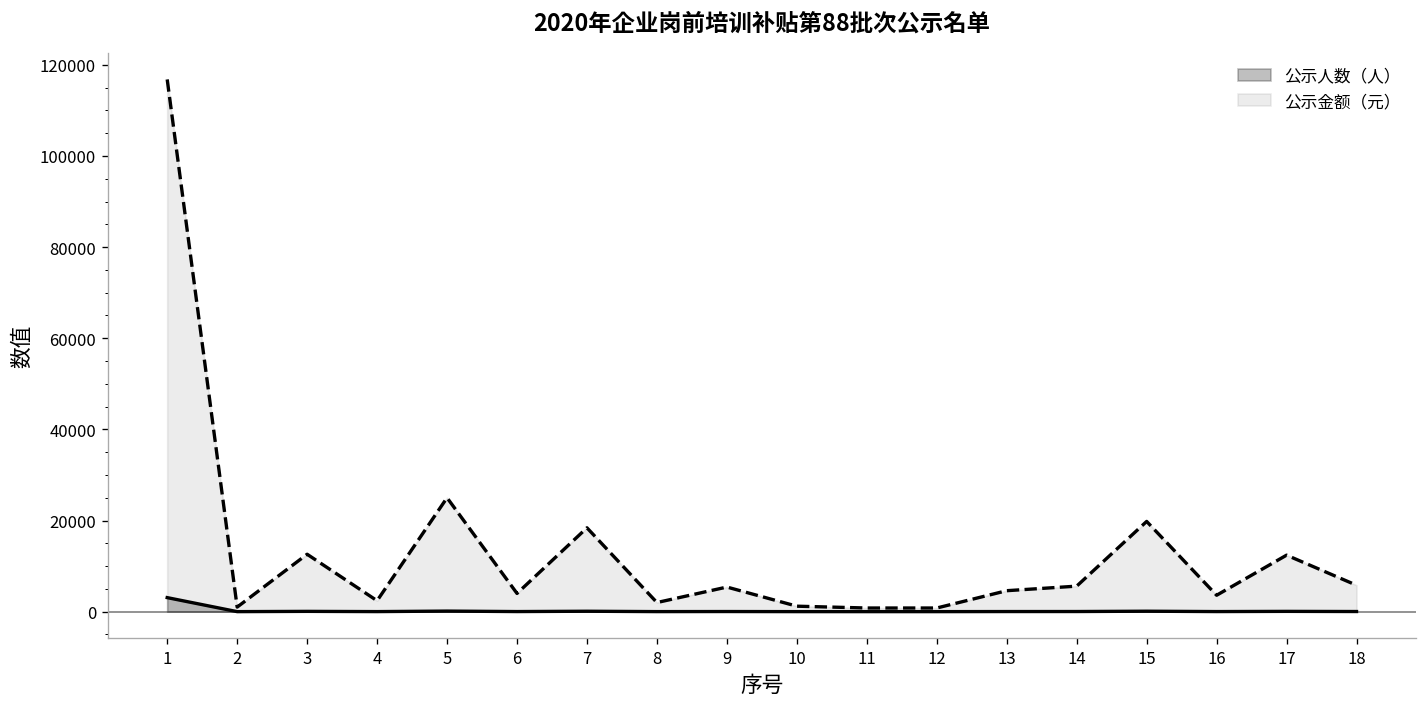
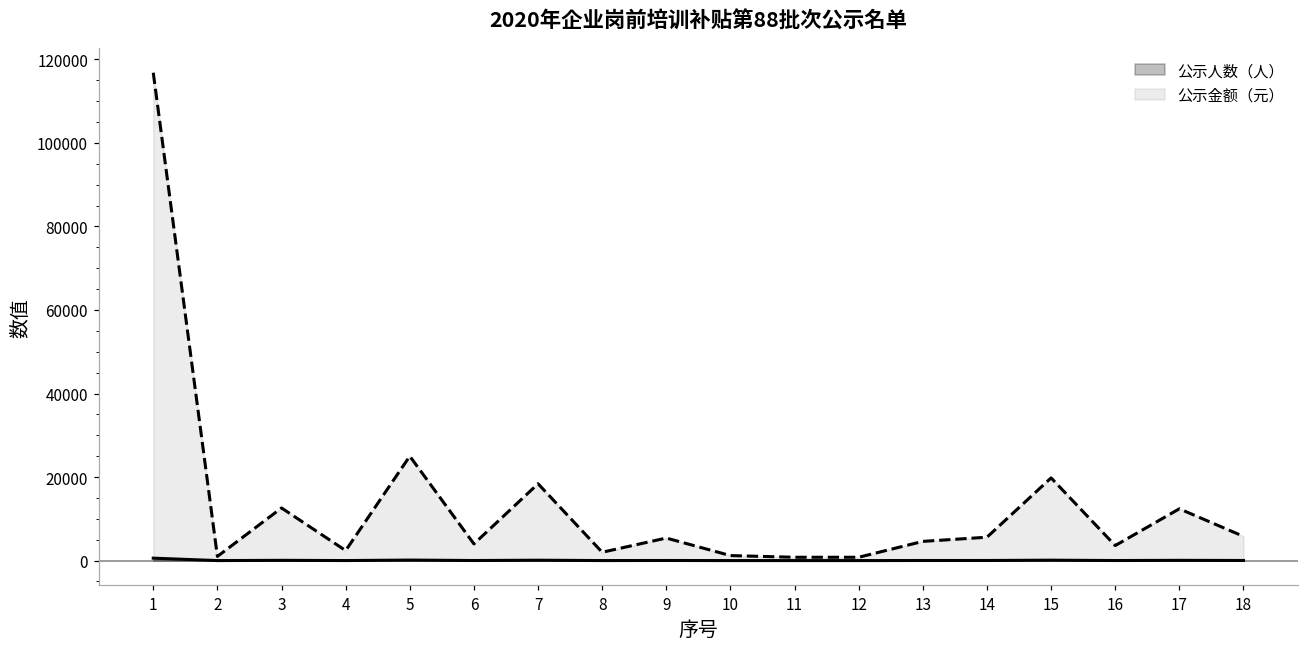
公示人数（人）, 1: 3000 -> 1000
